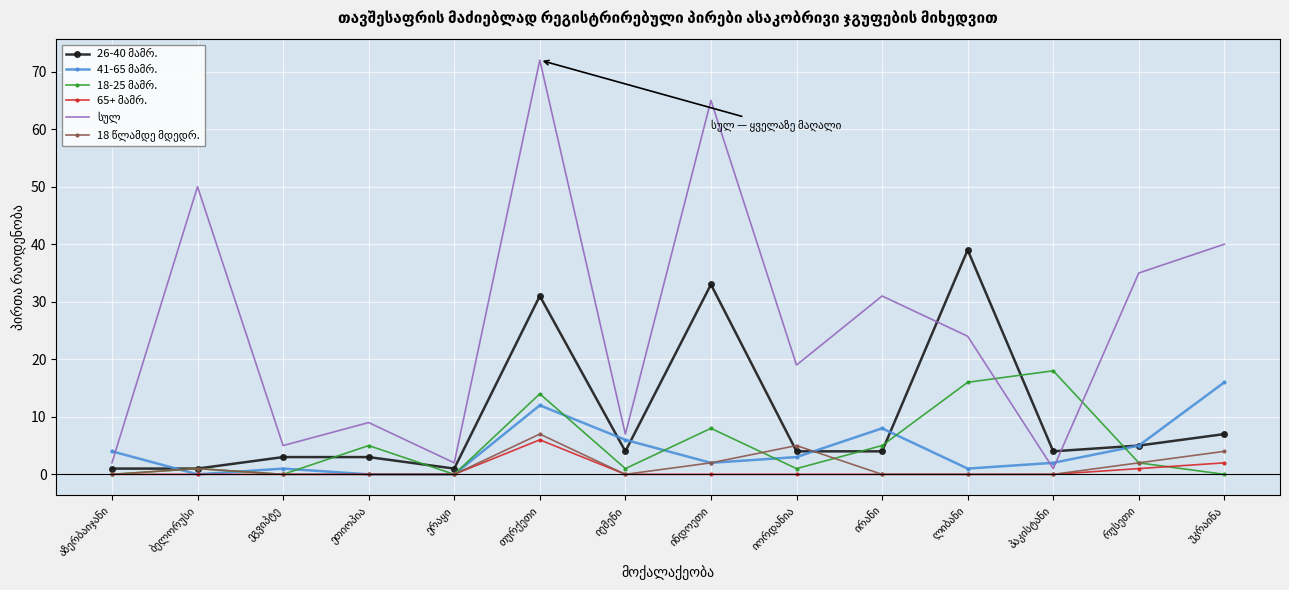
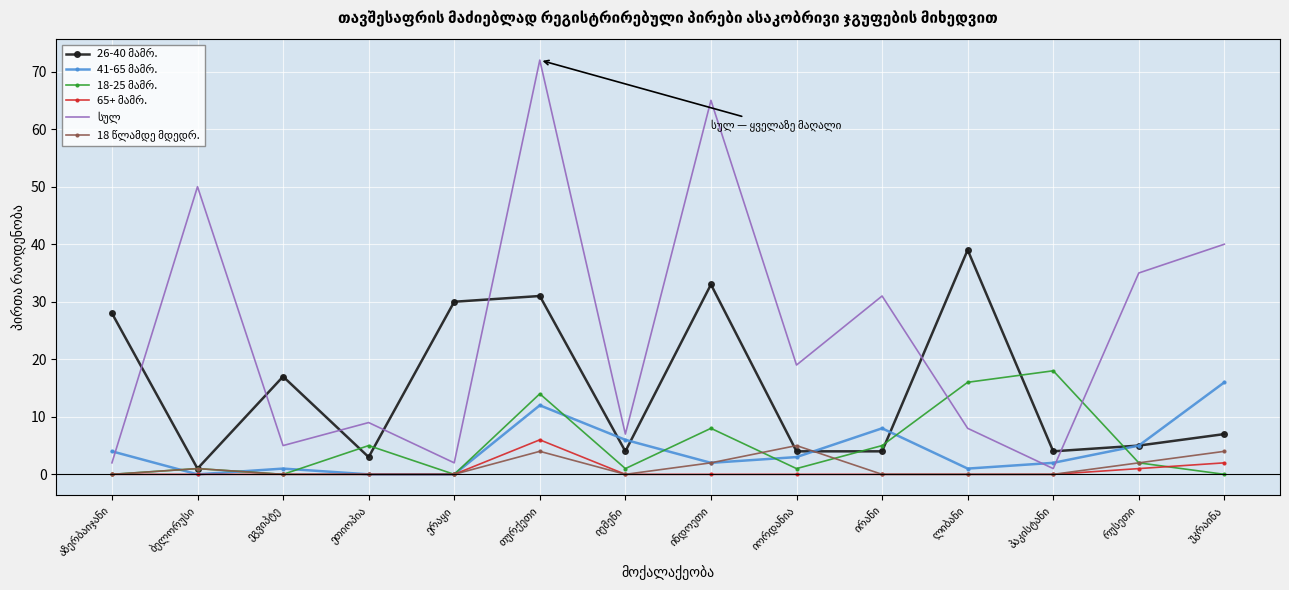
26-40 მამრ., აზერბაიჯანი: 1 -> 28
26-40 მამრ., ეგვიპტე: 3 -> 17
26-40 მამრ., ერაყი: 1 -> 30
18 წლამდე მდედრ., თურქეთი: 7 -> 4
სულ, ლიბანი: 24 -> 8
